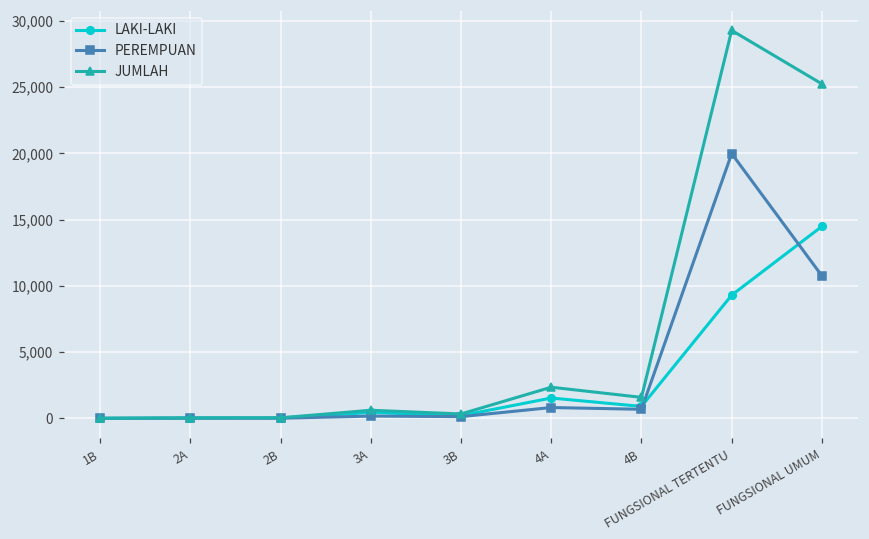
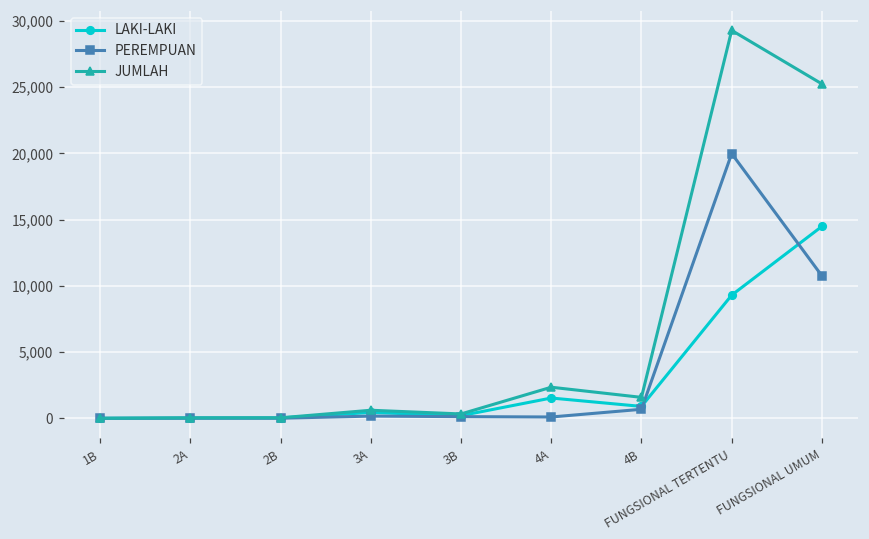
PEREMPUAN, 4A: 800 -> 100
